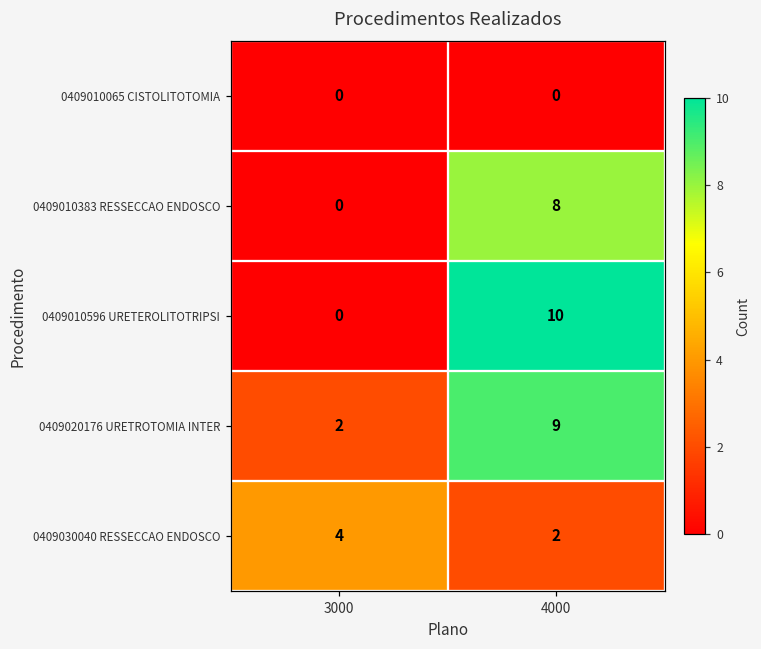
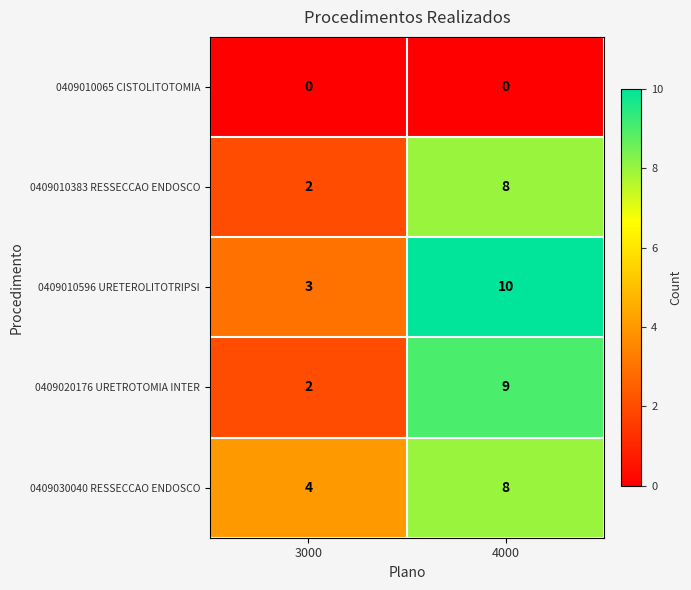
0409010383 RESSECCAO ENDOSCO, 3000: 0 -> 2
0409010596 URETEROLITOTRIPSI, 3000: 0 -> 3
0409030040 RESSECCAO ENDOSCO, 4000: 2 -> 8
